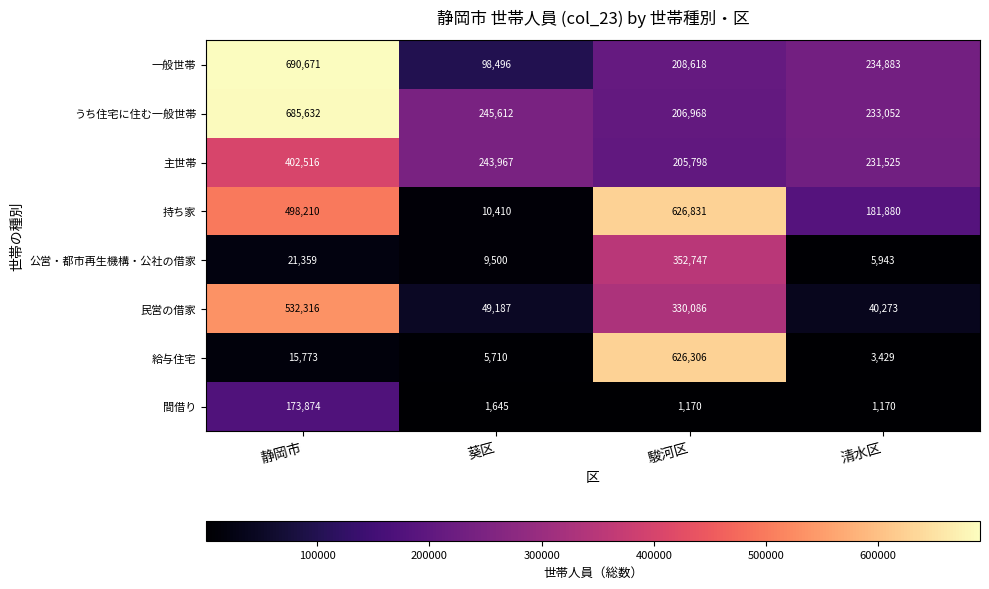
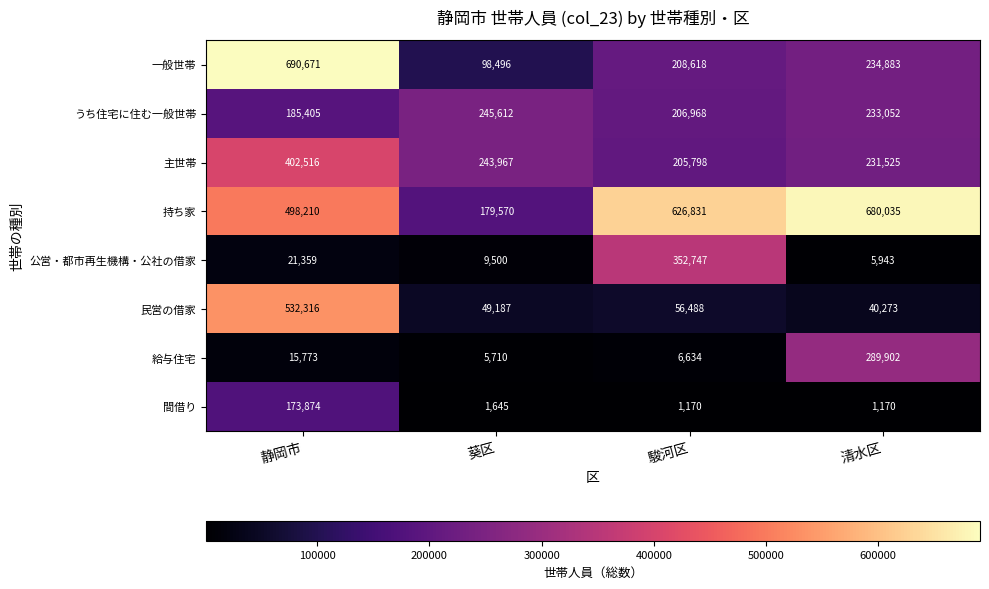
うち住宅に住む一般世帯, 静岡市: 685,632 -> 185,405
持ち家, 葵区: 10,410 -> 179,570
持ち家, 清水区: 181,880 -> 680,035
民営の借家, 駿河区: 330,086 -> 56,488
給与住宅, 駿河区: 626,306 -> 6,634
給与住宅, 清水区: 3,429 -> 289,902
